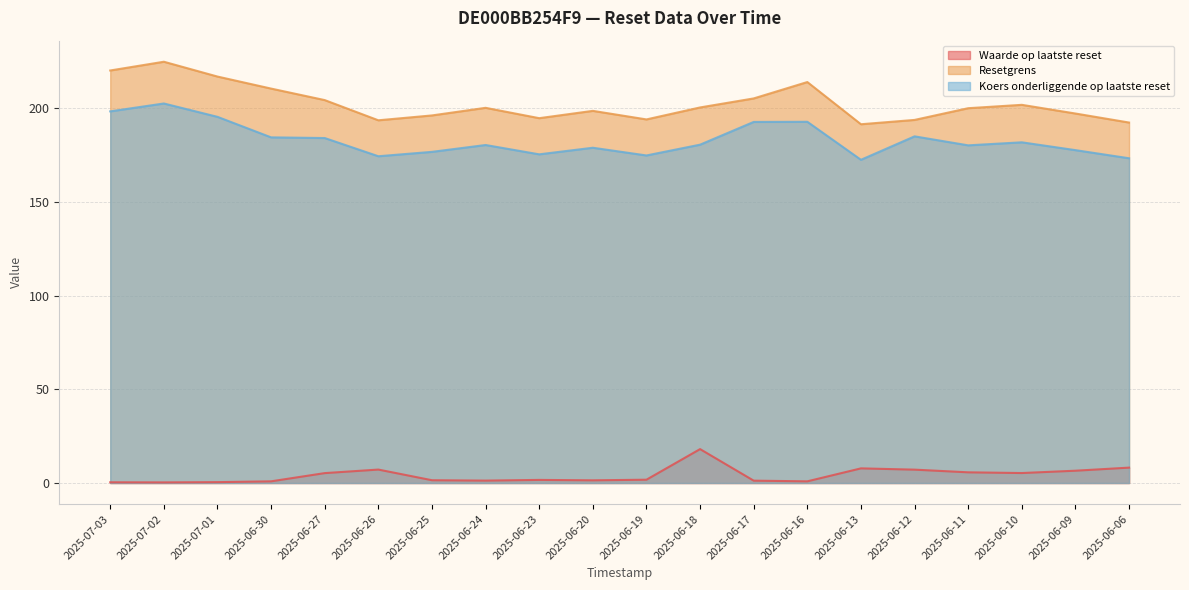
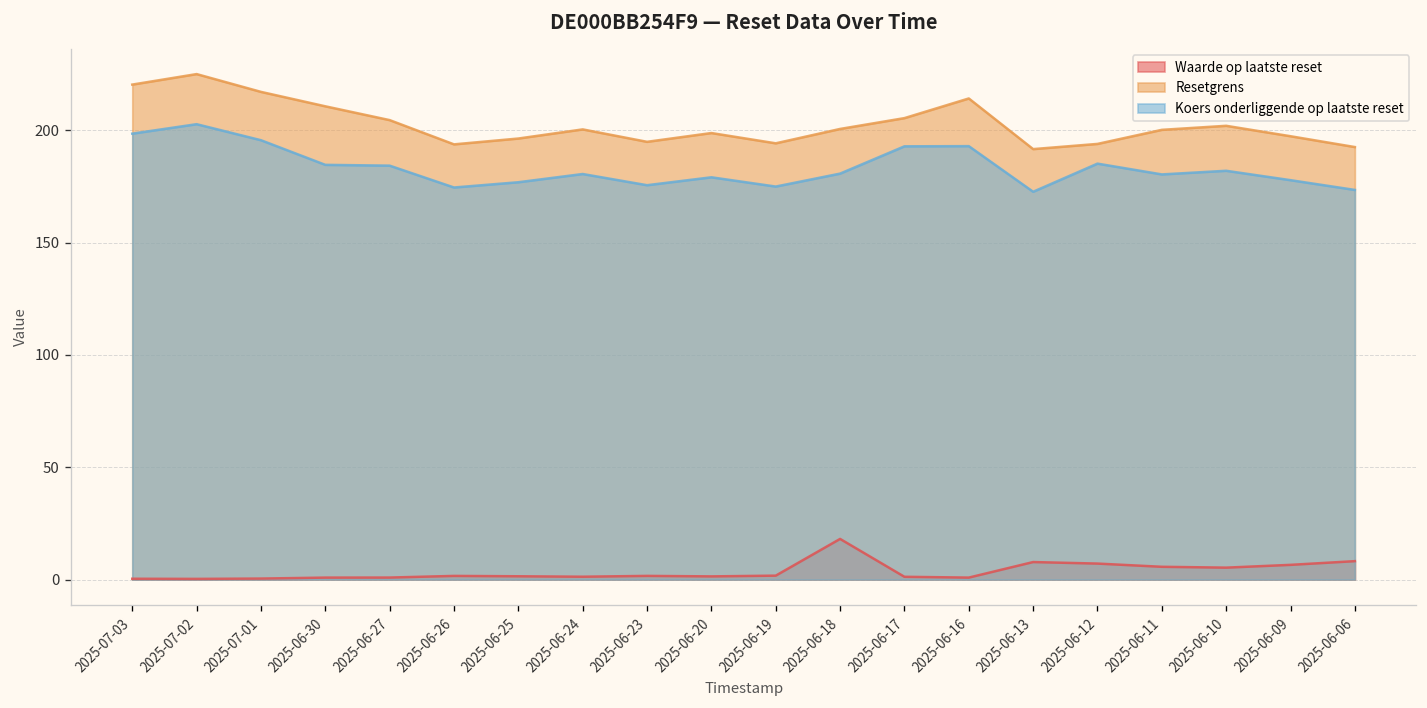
Waarde op laatste reset, 2025-06-27: 5 -> 1
Waarde op laatste reset, 2025-06-26: 7 -> 2
